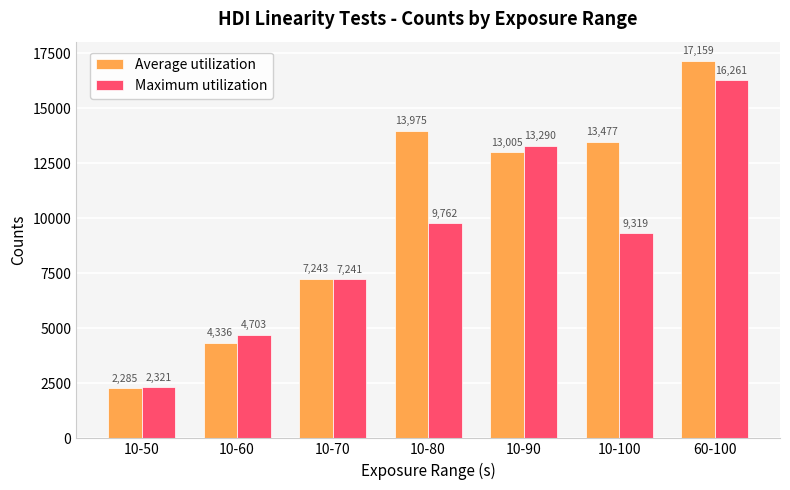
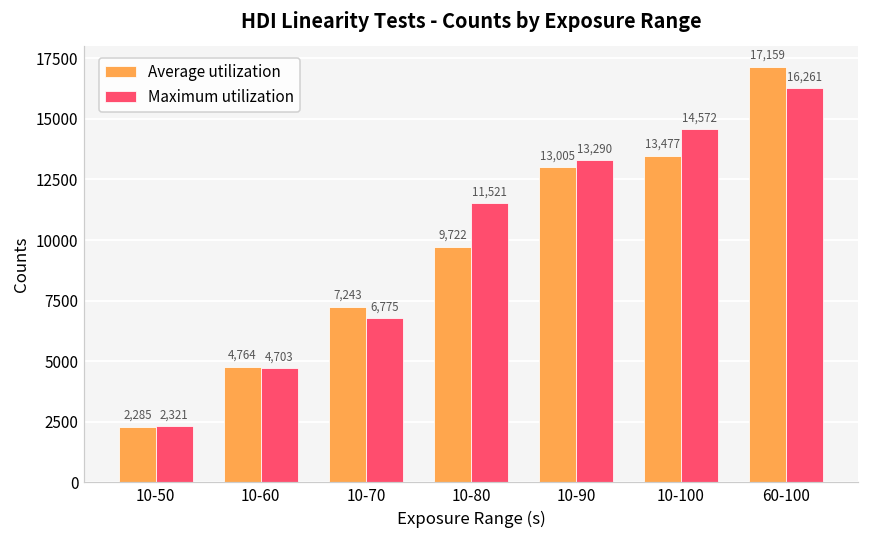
Average utilization, 10-60: 4,336 -> 4,764
Maximum utilization, 10-70: 7,241 -> 6,775
Average utilization, 10-80: 13,975 -> 9,722
Maximum utilization, 10-80: 9,762 -> 11,521
Maximum utilization, 10-100: 9,319 -> 14,572
